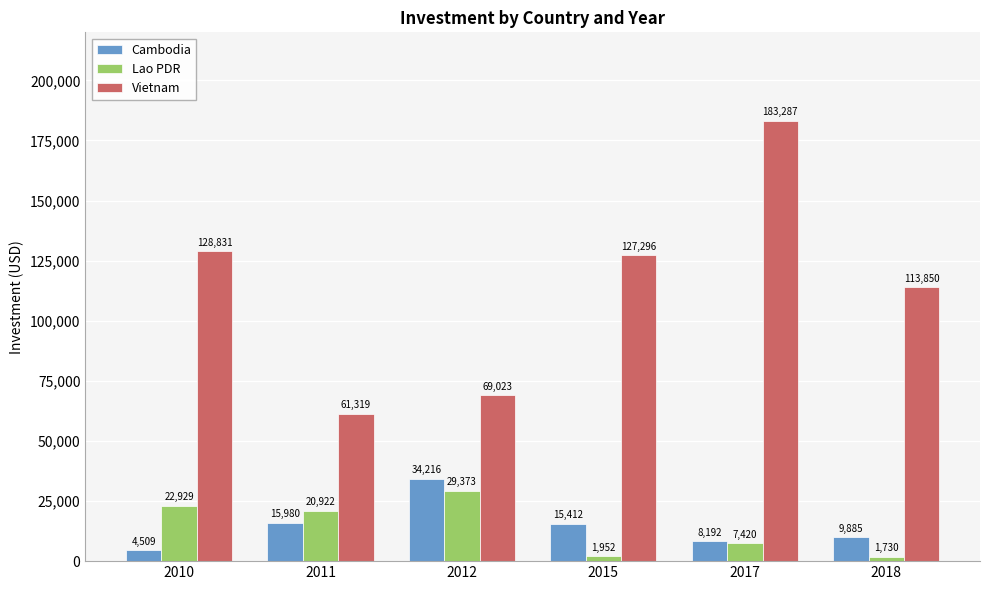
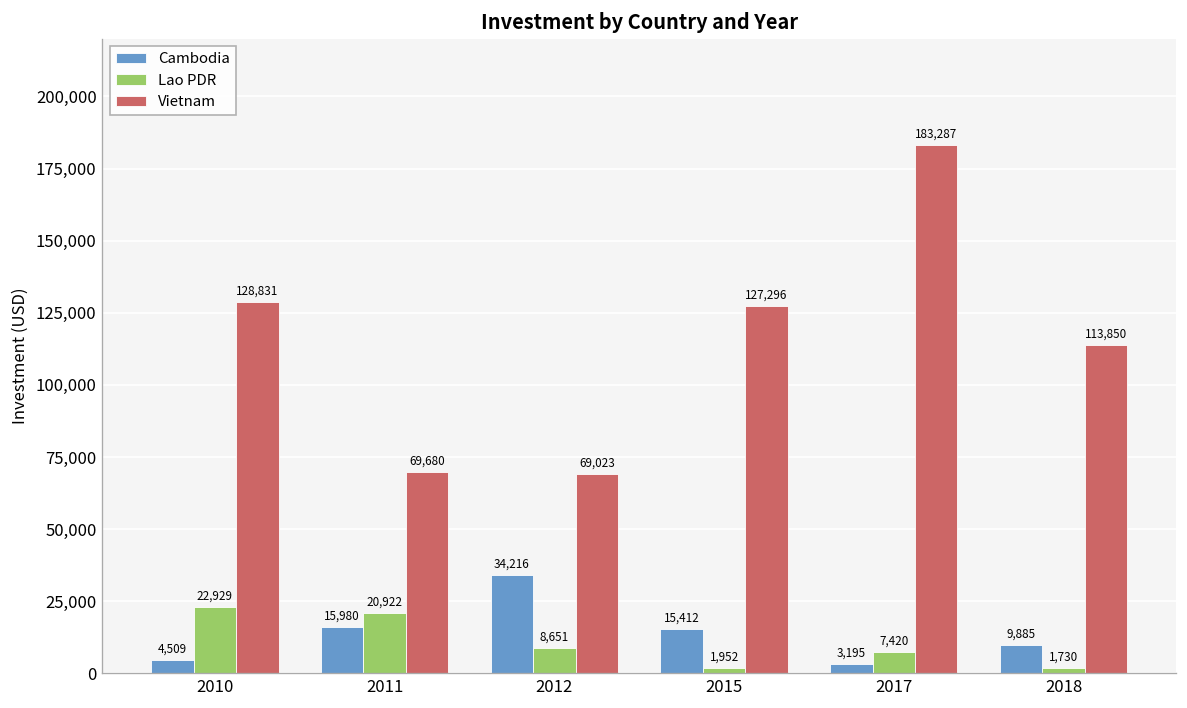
Vietnam, 2011: 61,319 -> 69,680
Lao PDR, 2012: 29,373 -> 8,651
Cambodia, 2017: 8,192 -> 3,195
